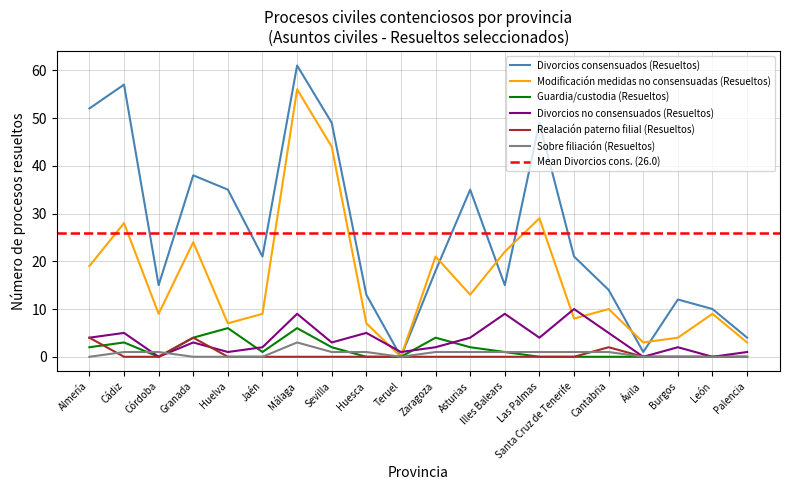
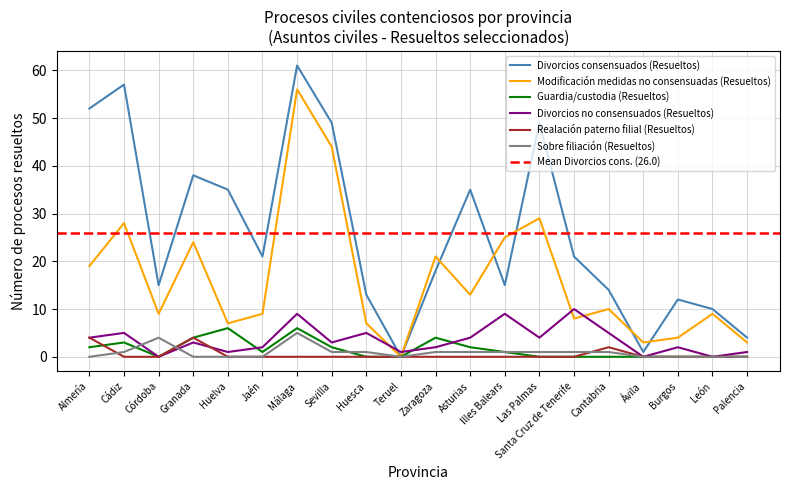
Sobre filiación (Resueltos), Córdoba: 1 -> 4
Sobre filiación (Resueltos), Málaga: 3 -> 5
Modificación medidas no consensuadas (Resueltos), Illes Balears: 22 -> 25
